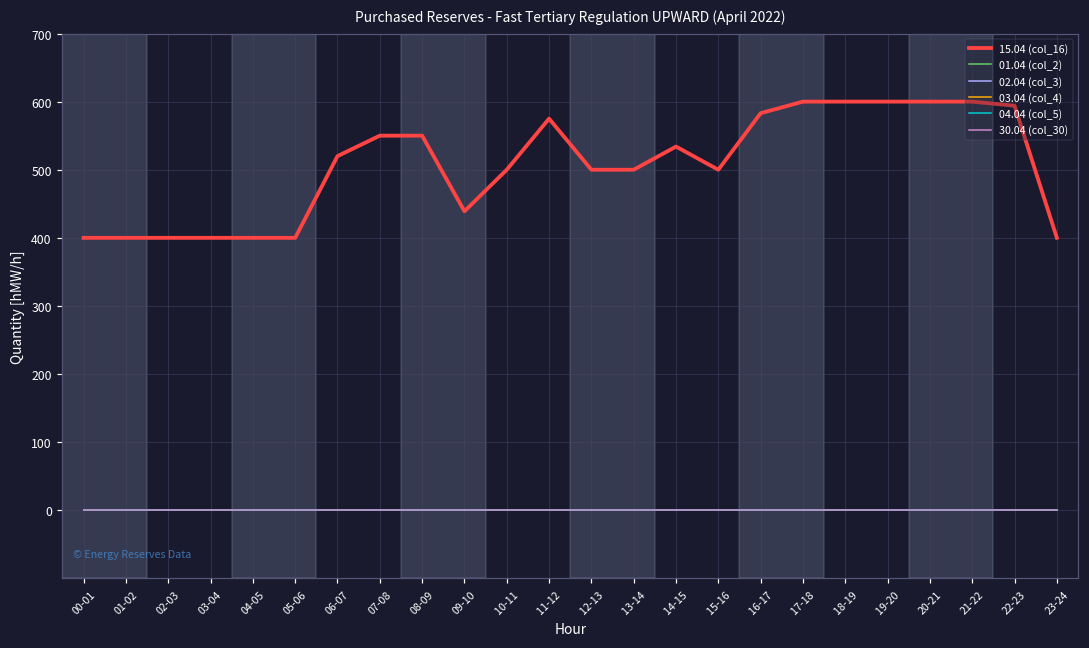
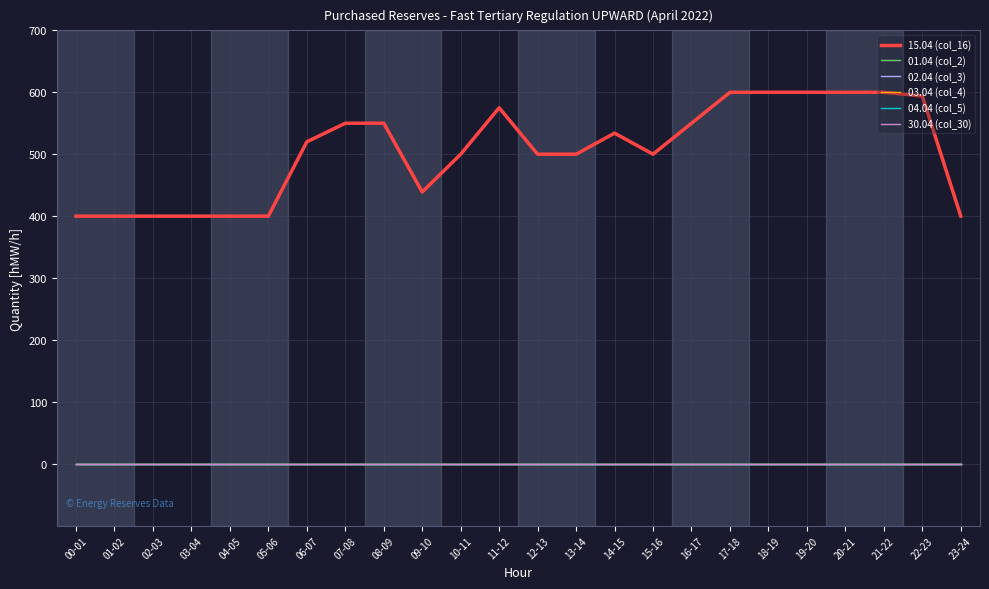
15.04 (col_16), 16-17: 580 -> 550
